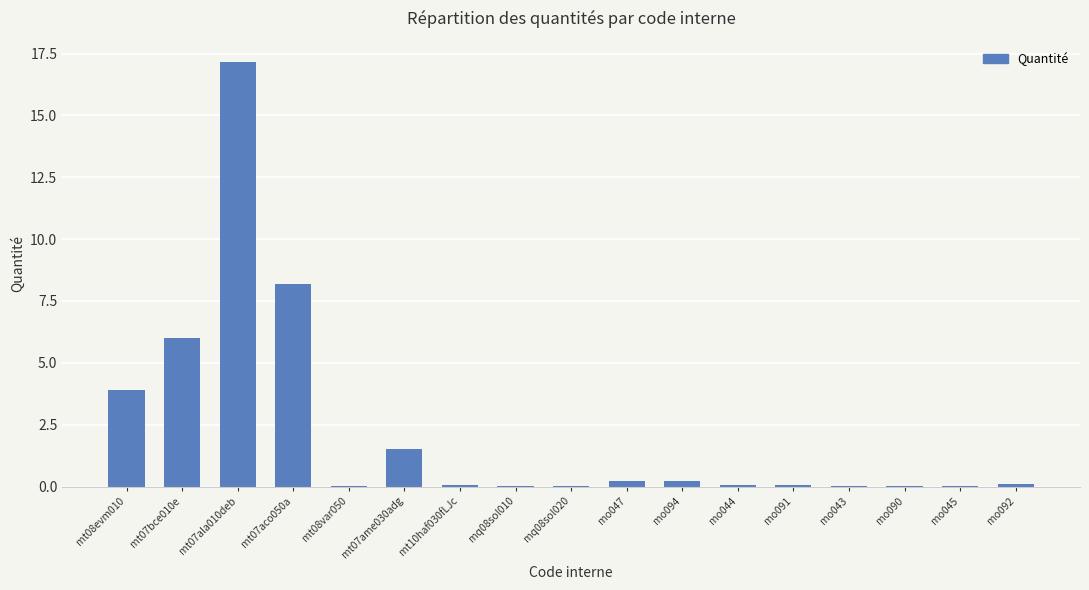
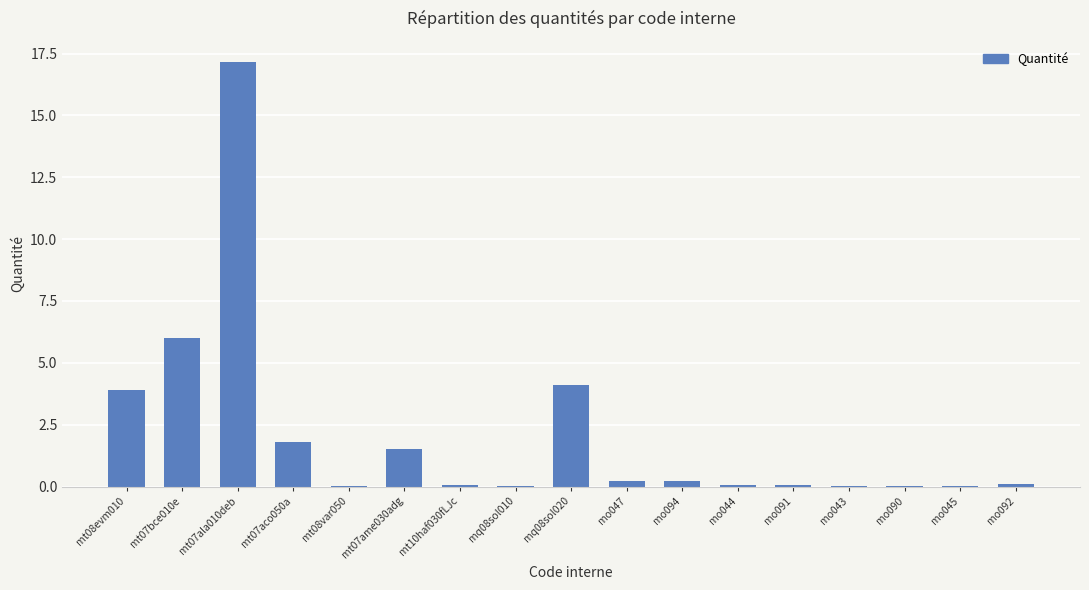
mt07aco050a: 8.2 -> 1.8
mq08sol020: 0.0 -> 4.1
